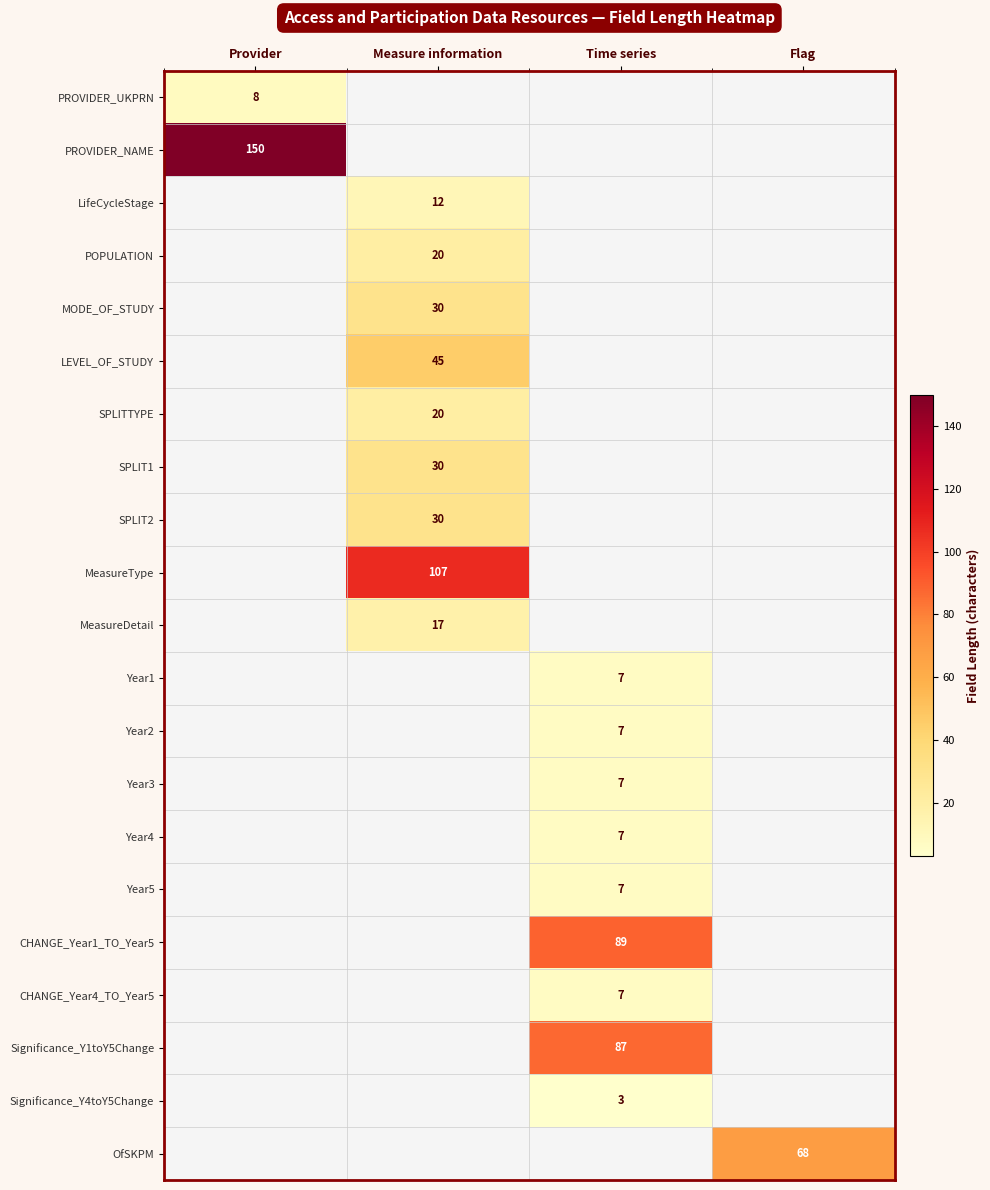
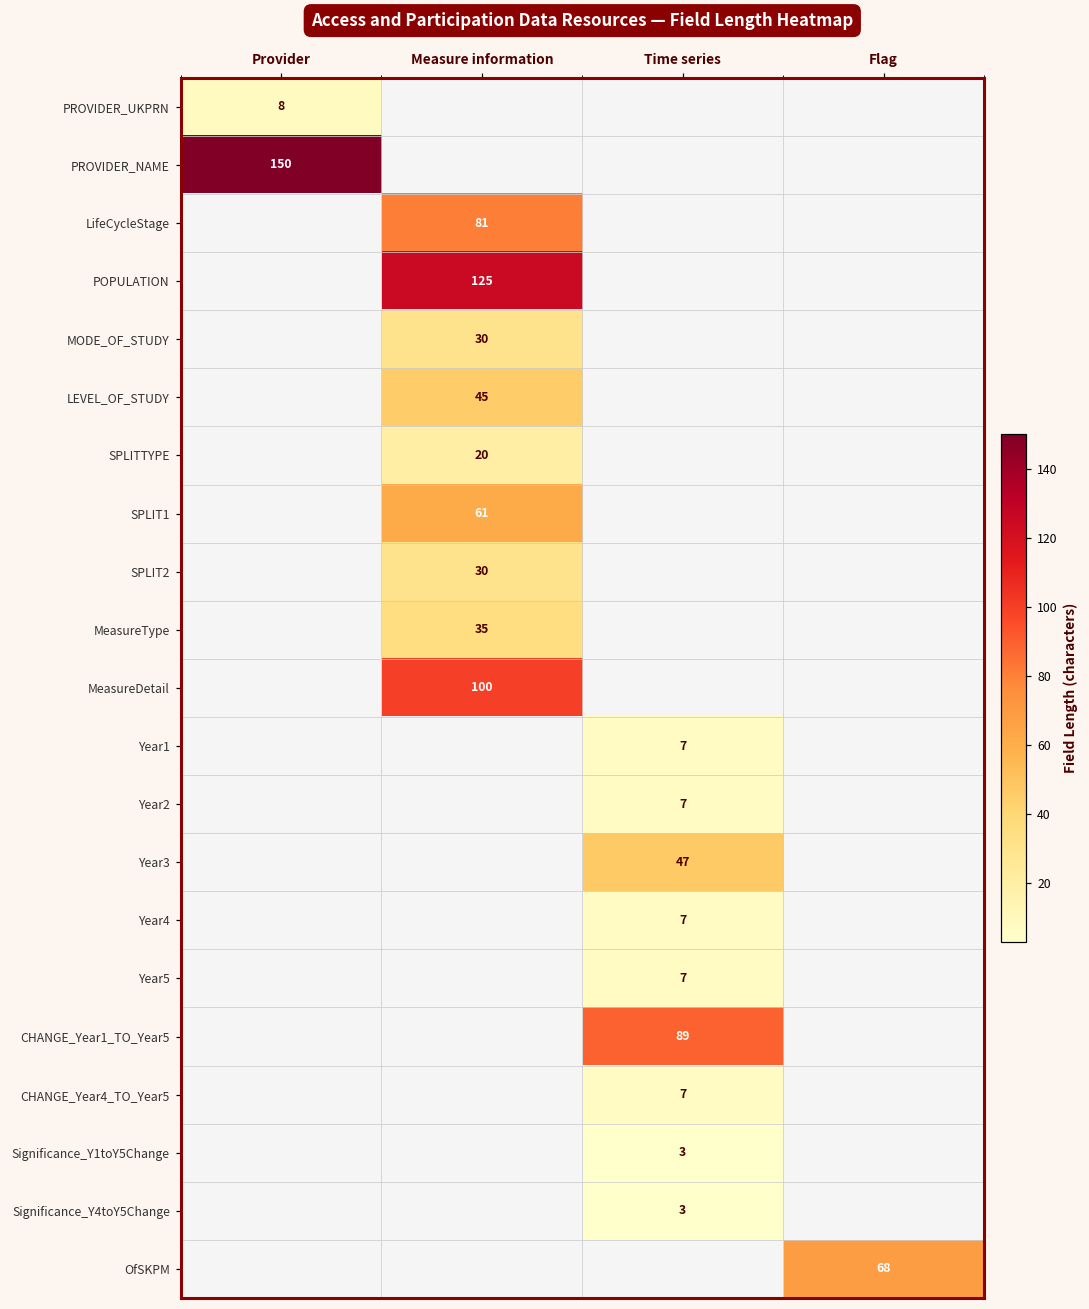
LifeCycleStage, Measure information: 12 -> 81
POPULATION, Measure information: 20 -> 125
SPLIT1, Measure information: 30 -> 61
MeasureType, Measure information: 107 -> 35
MeasureDetail, Measure information: 17 -> 100
Year3, Time series: 7 -> 47
Significance_Y1toY5Change, Time series: 87 -> 3
